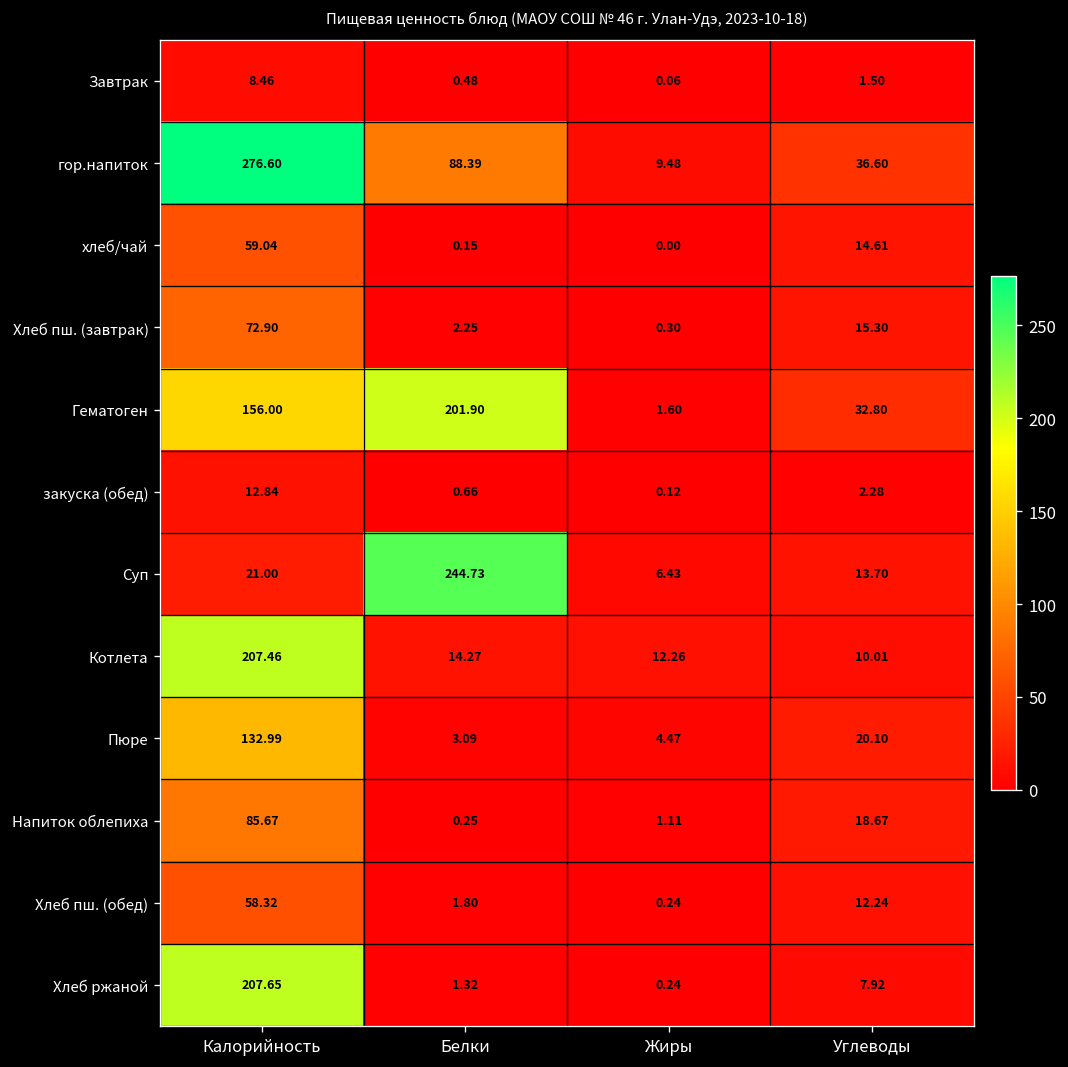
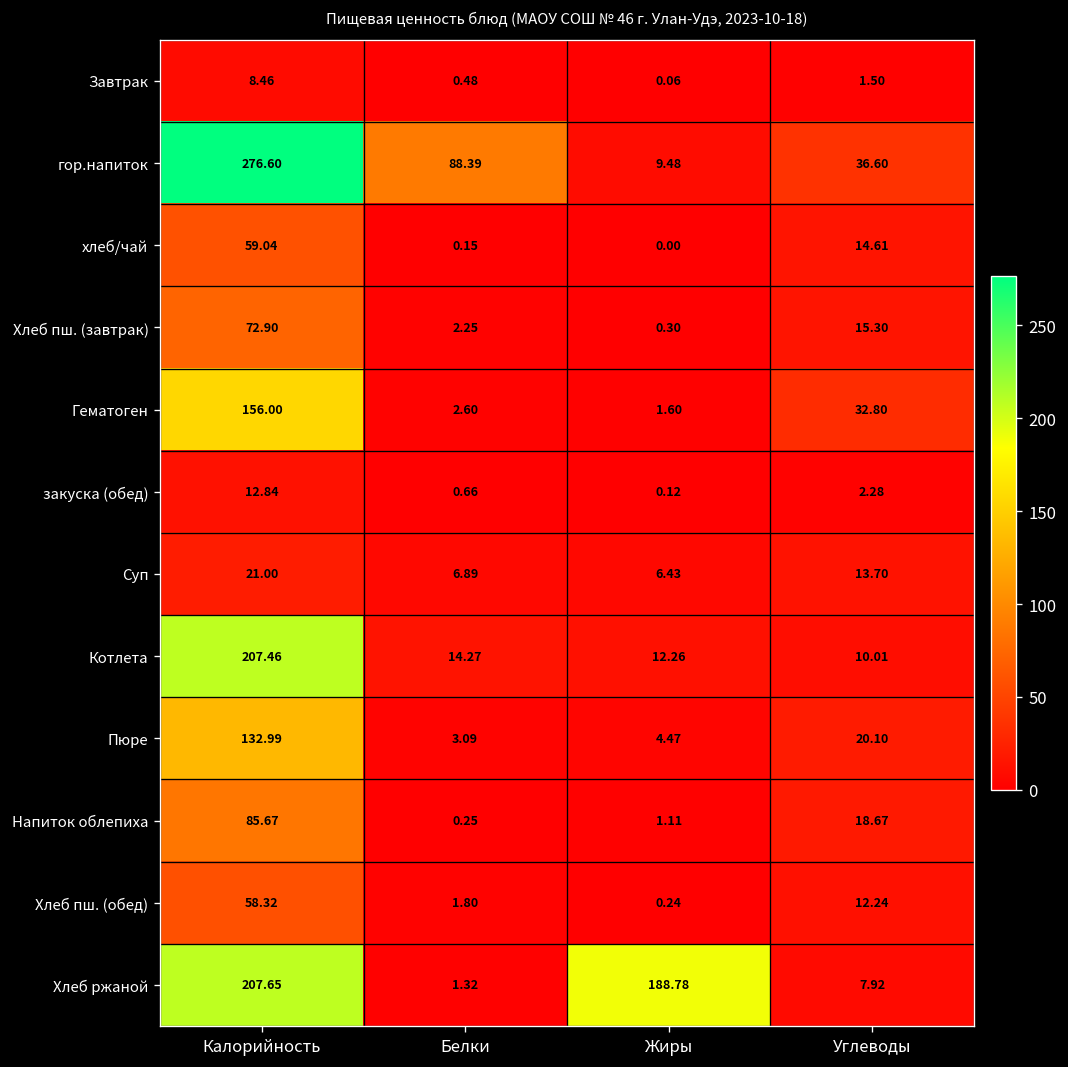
Гематоген, Белки: 201.90 -> 2.60
Суп, Белки: 244.73 -> 6.89
Хлеб ржаной, Жиры: 0.24 -> 188.78
